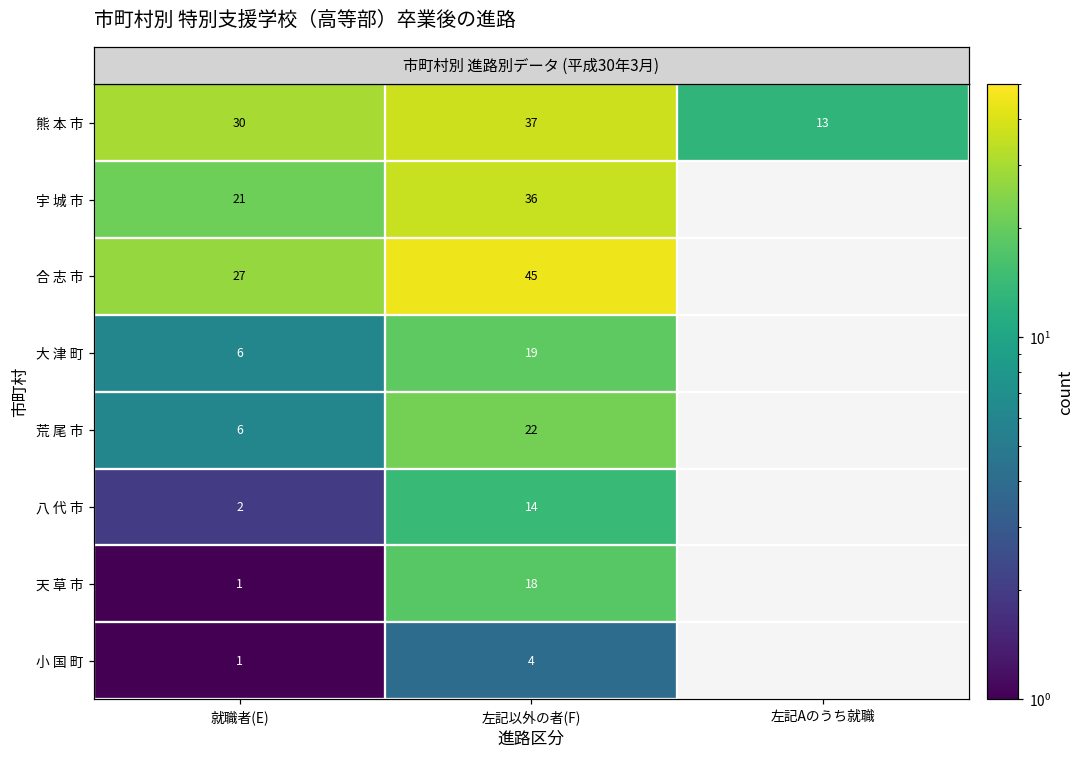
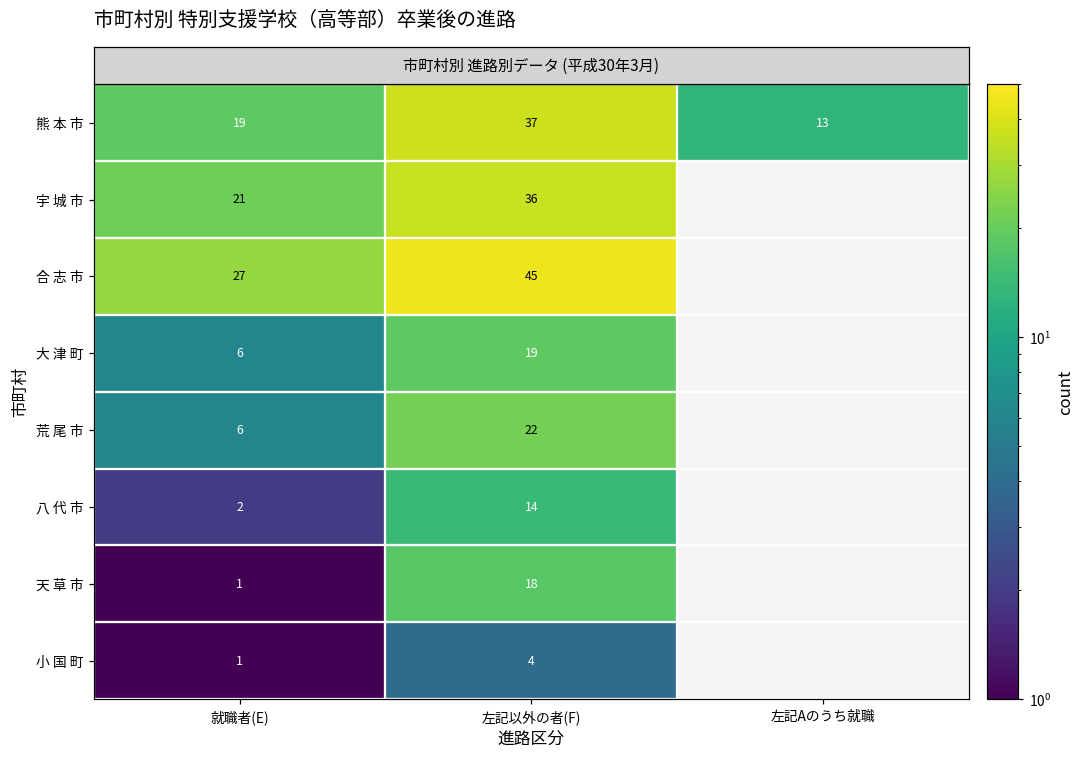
熊 本 市, 就職者(E): 30 -> 19
